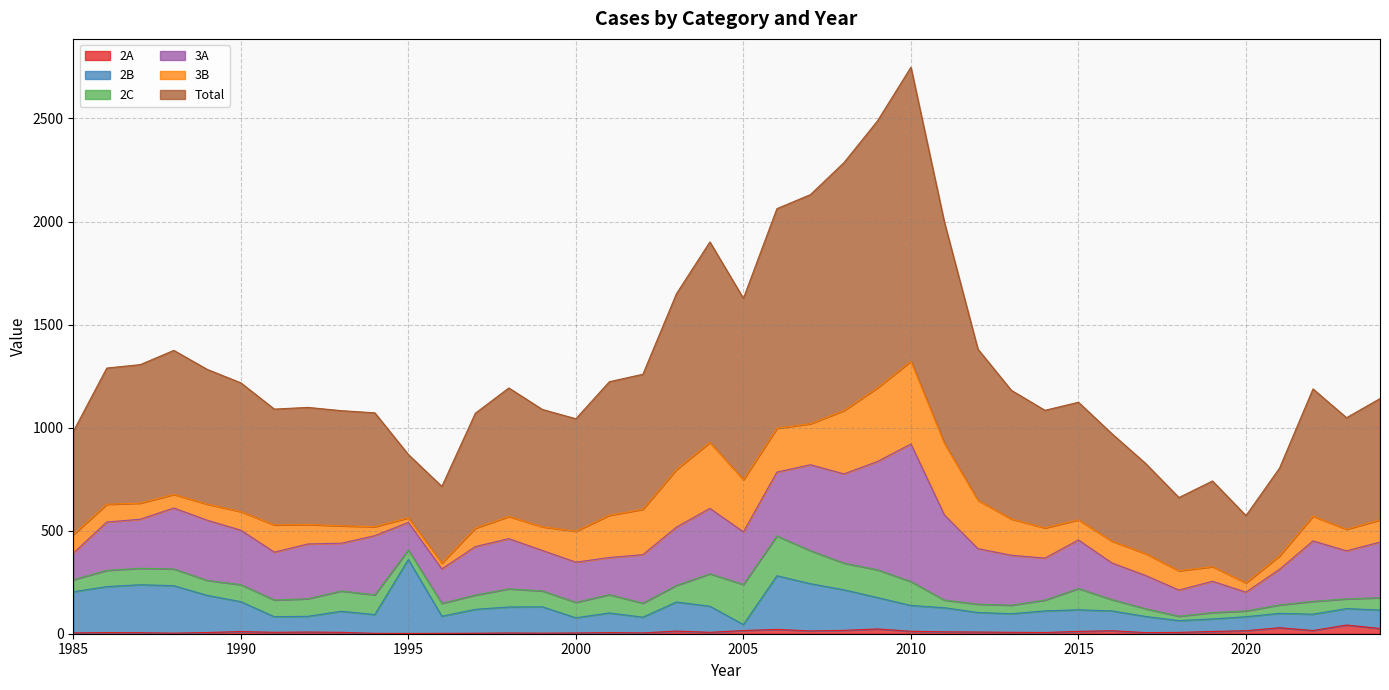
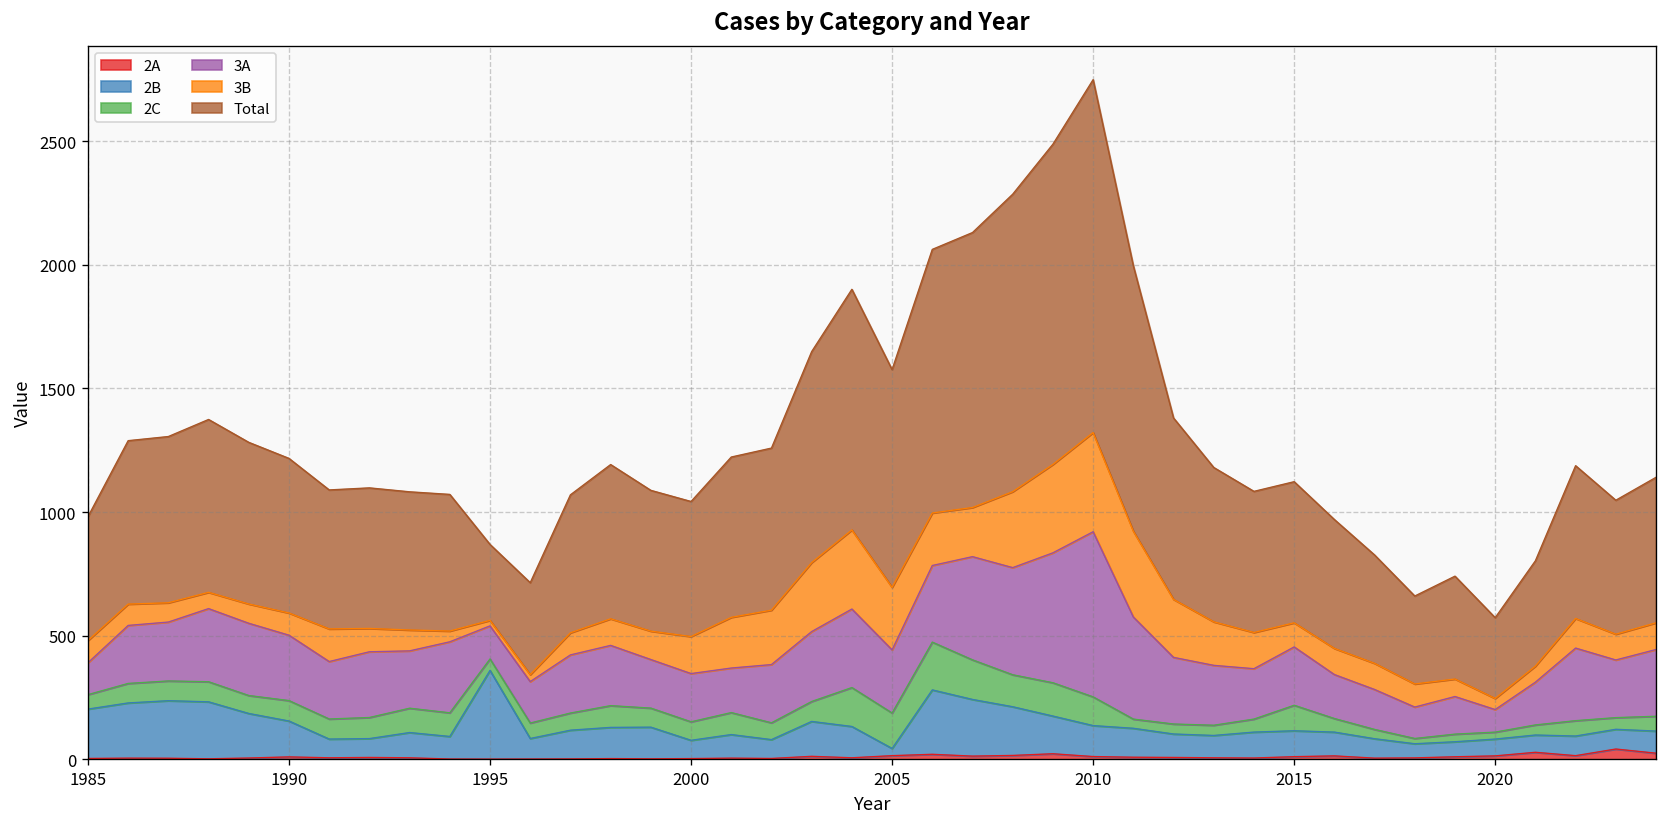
2C, 2005: 190 -> 140
